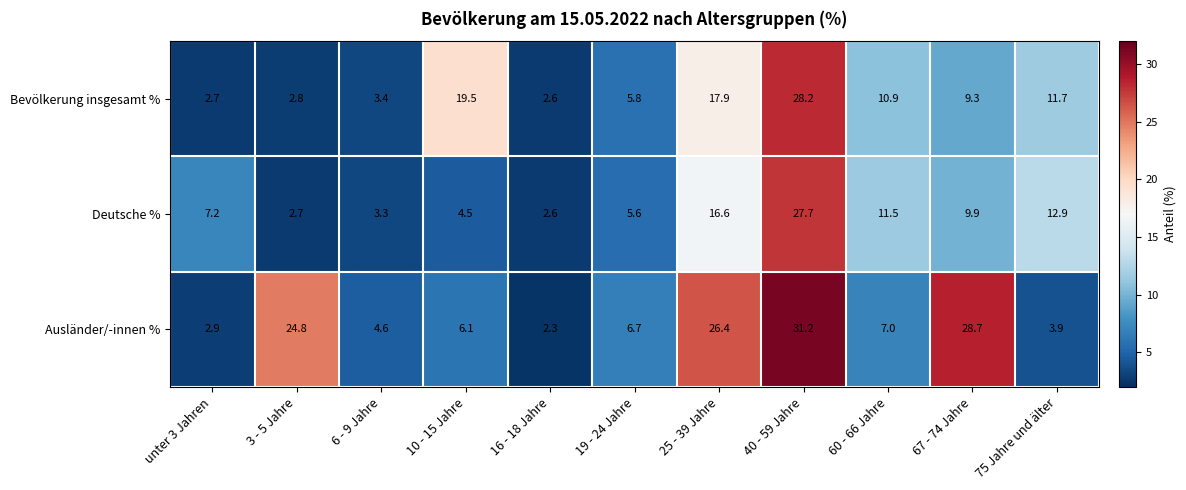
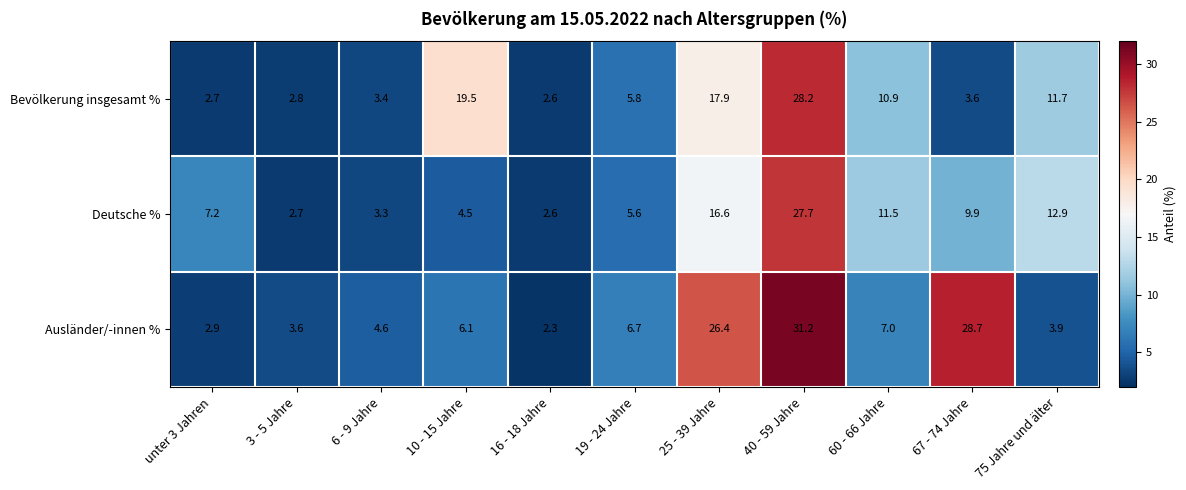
Bevölkerung insgesamt %, 67 - 74 Jahre: 9.3 -> 3.6
Ausländer/-innen %, 3 - 5 Jahre: 24.8 -> 3.6
